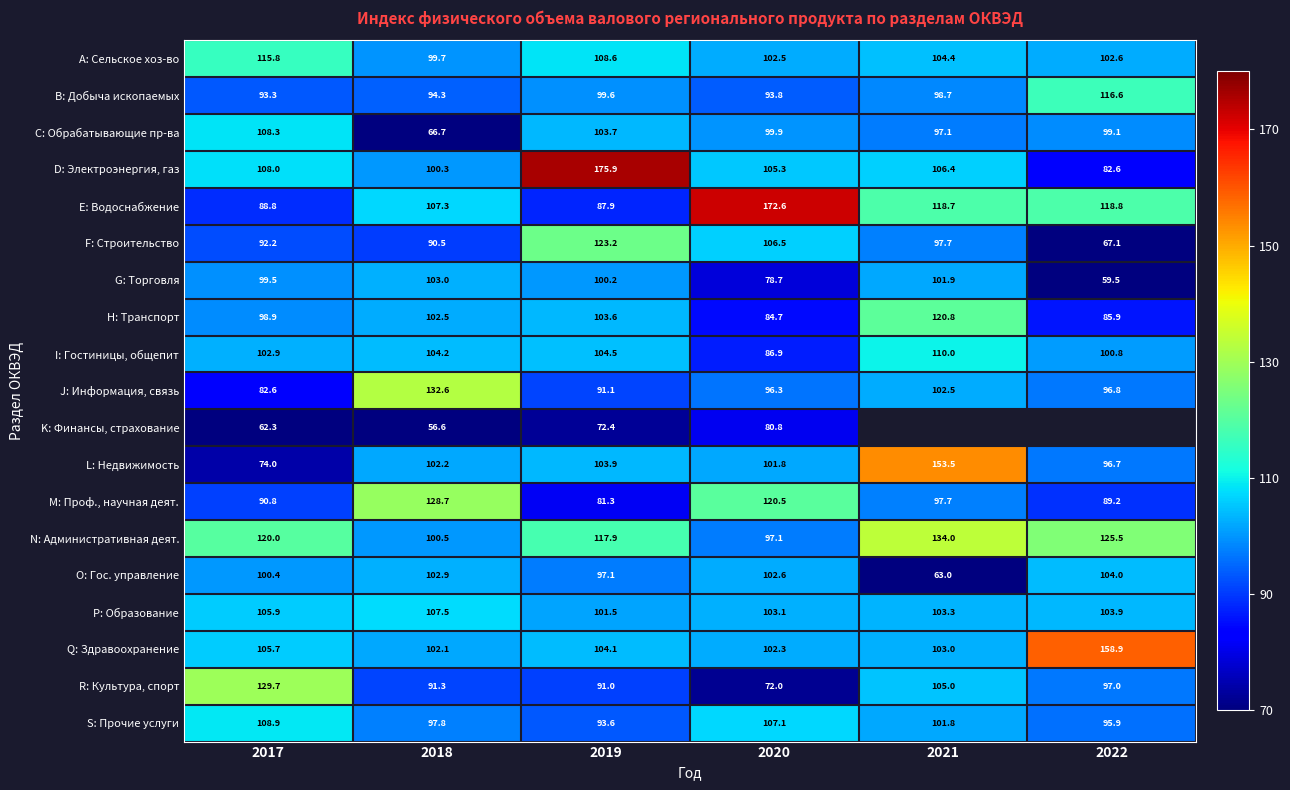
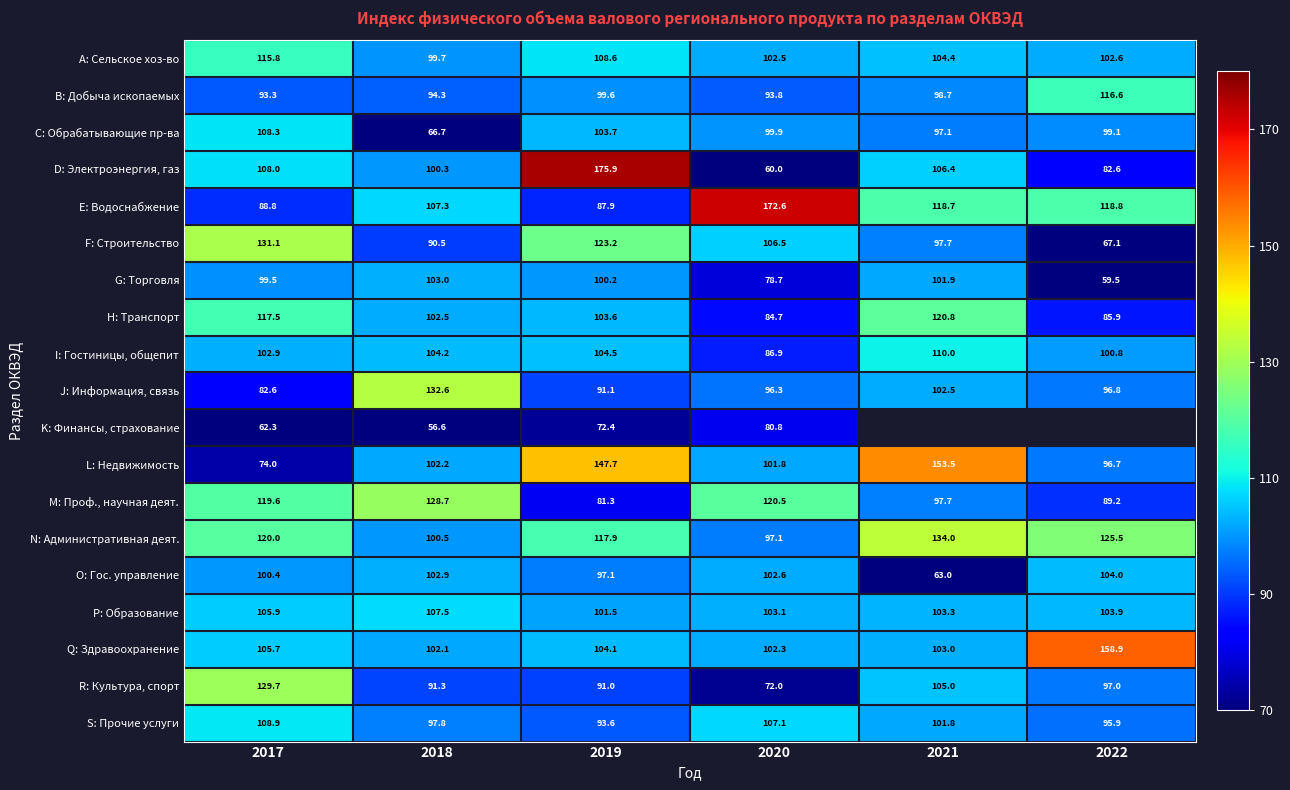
D: Электроэнергия, газ, 2020: 105.3 -> 60.0
F: Строительство, 2017: 92.2 -> 131.1
H: Транспорт, 2017: 98.9 -> 117.5
L: Недвижимость, 2019: 103.9 -> 147.7
M: Проф., научная деят., 2017: 90.8 -> 119.6
